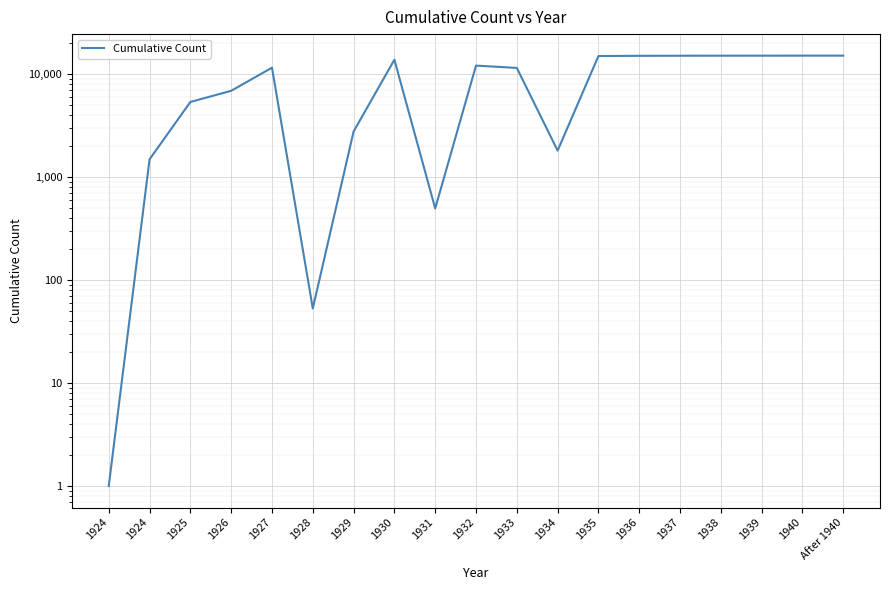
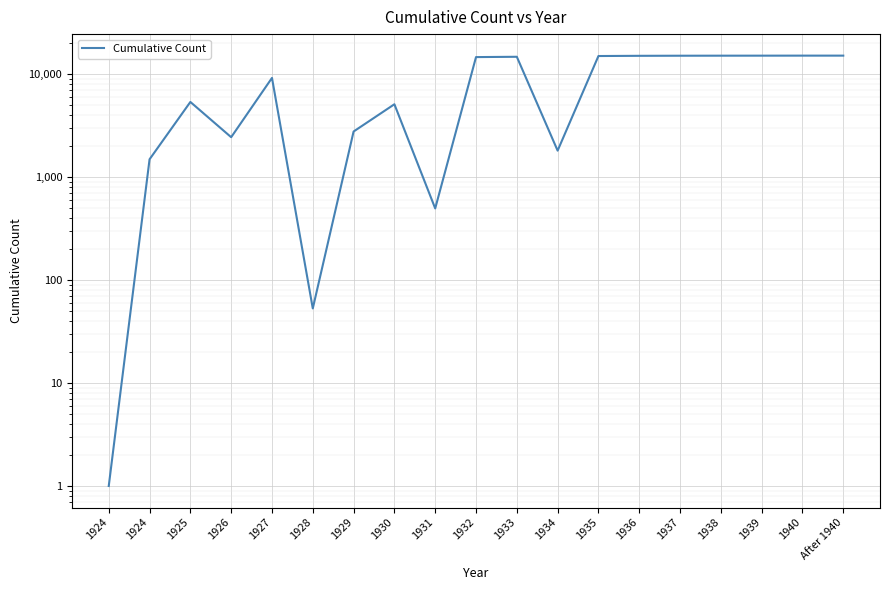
1926: 7,000 -> 2,400
1927: 12,000 -> 9,000
1930: 14,000 -> 5,000
1932: 12,000 -> 15,000
1933: 11,000 -> 15,000
